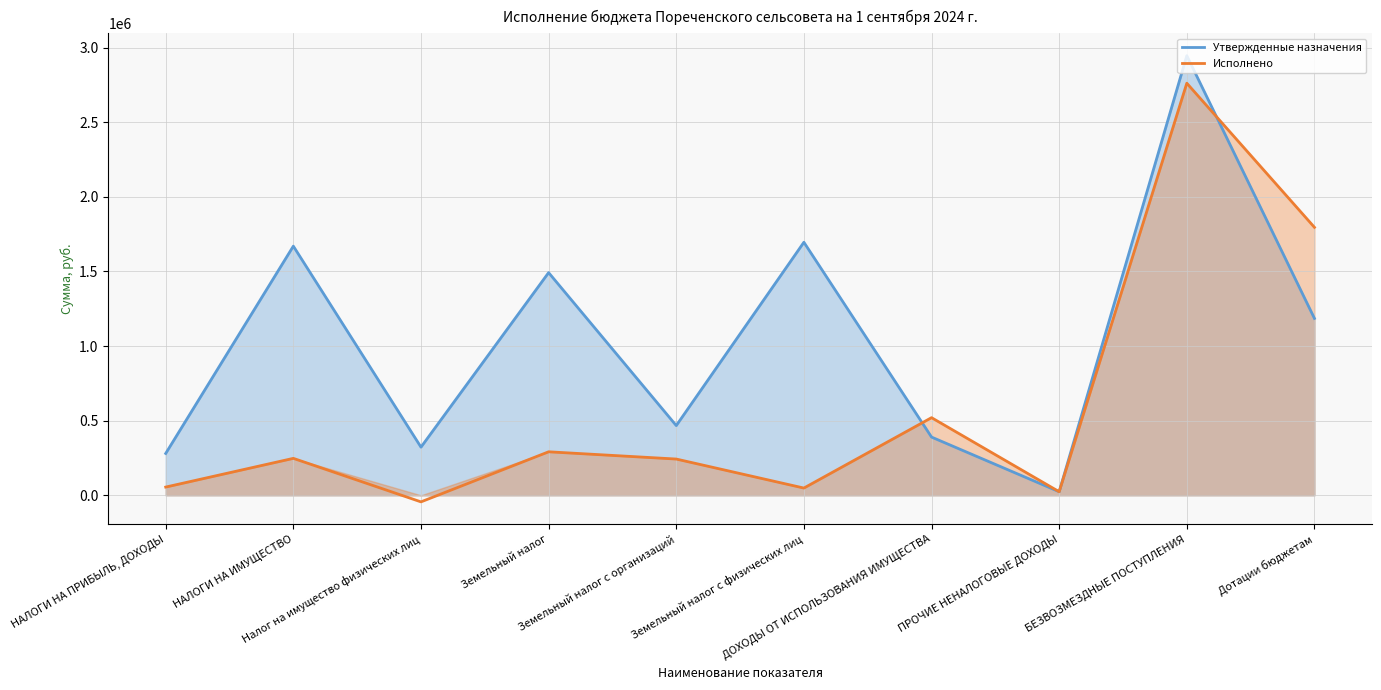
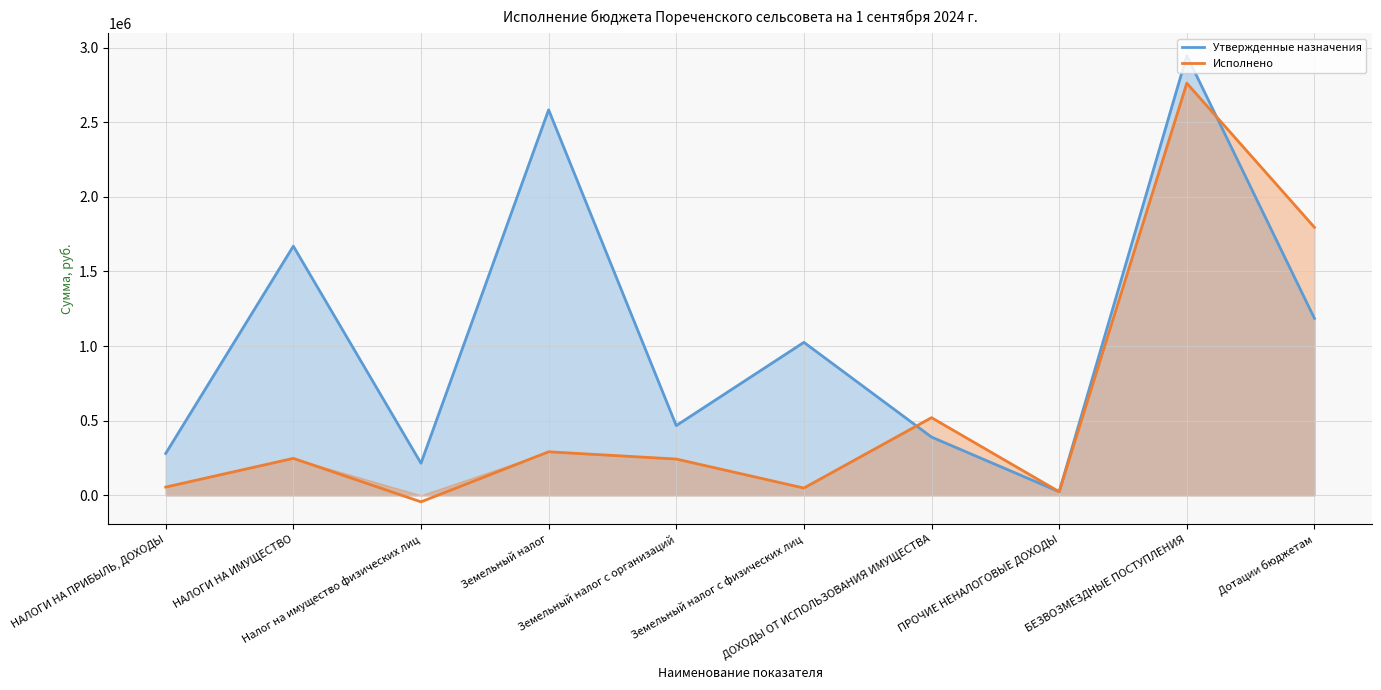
Утвержденные назначения, Налог на имущество физических лиц: 320000 -> 210000
Утвержденные назначения, Земельный налог: 1490000 -> 2580000
Утвержденные назначения, Земельный налог с физических лиц: 1700000 -> 1020000
